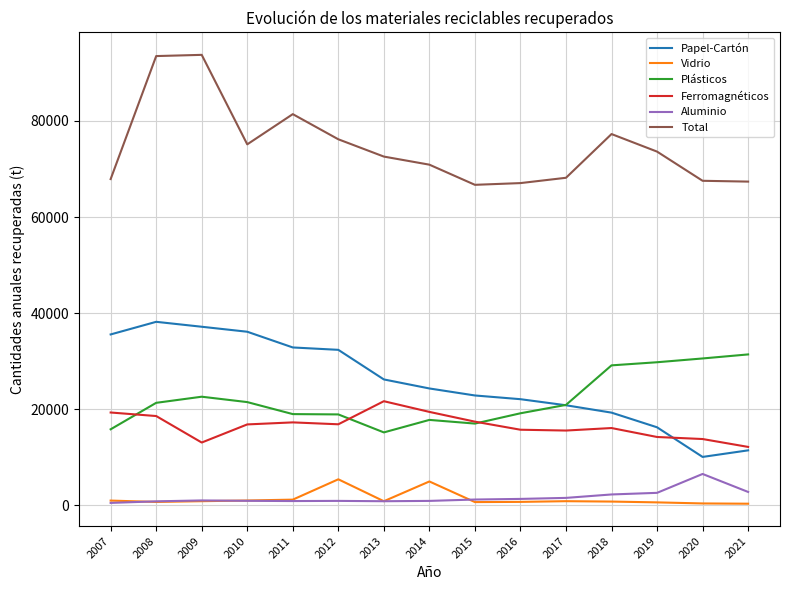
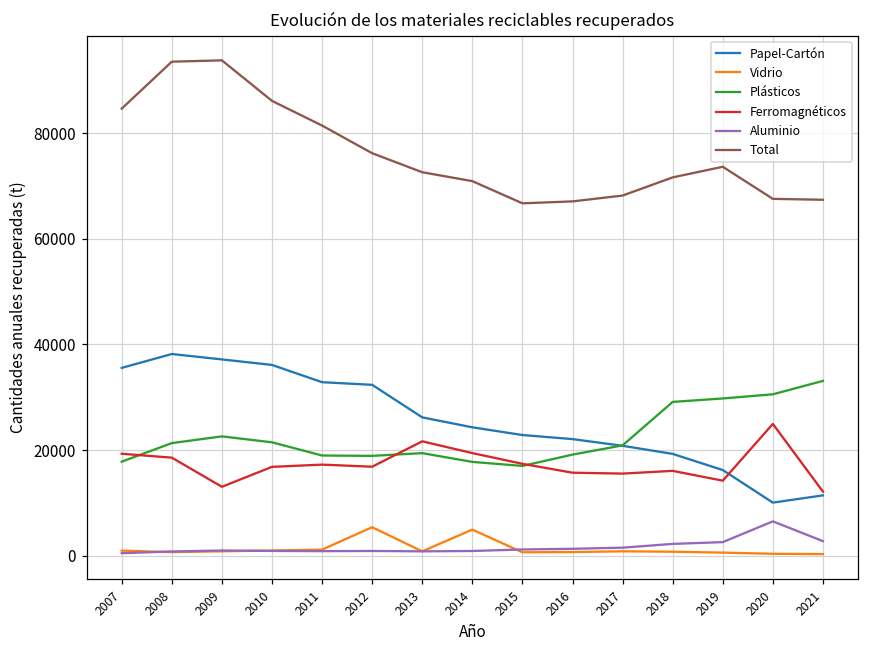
Plásticos, 2007: 16000 -> 18000
Total, 2007: 68000 -> 85000
Total, 2010: 75000 -> 86000
Plásticos, 2013: 15000 -> 19000
Total, 2018: 77000 -> 72000
Ferromagnéticos, 2020: 14000 -> 25000
Plásticos, 2021: 31000 -> 33000
